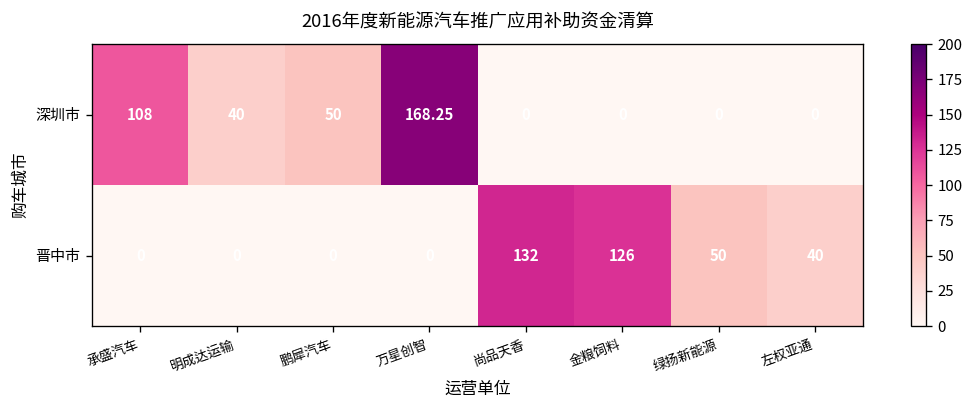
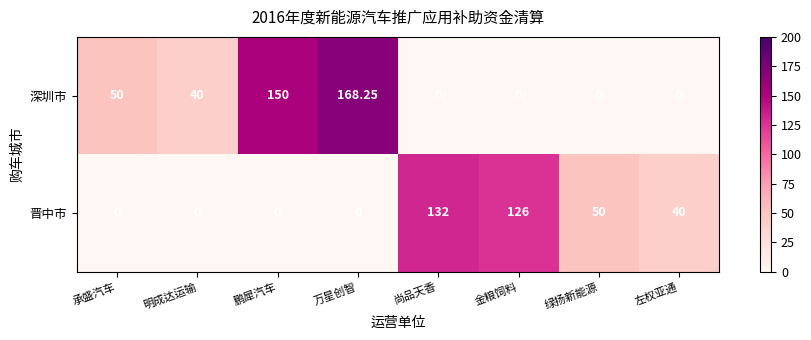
深圳市, 承盛汽车: 108 -> 50
深圳市, 鹏犀汽车: 50 -> 150
